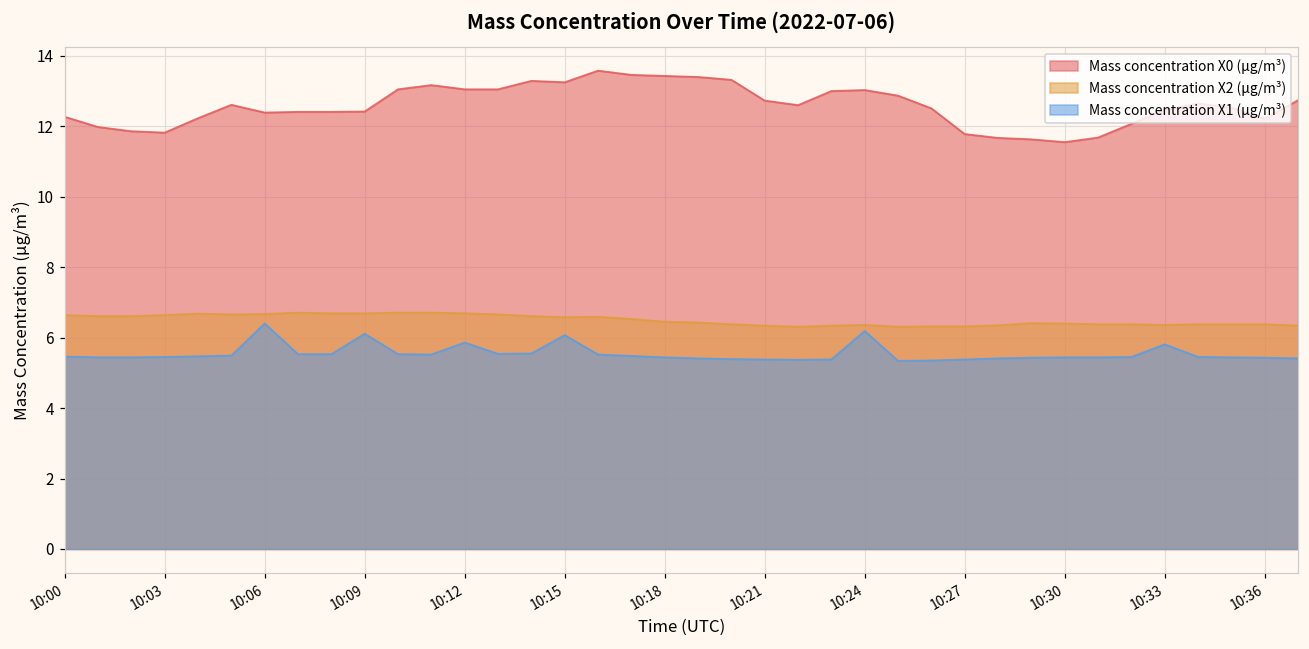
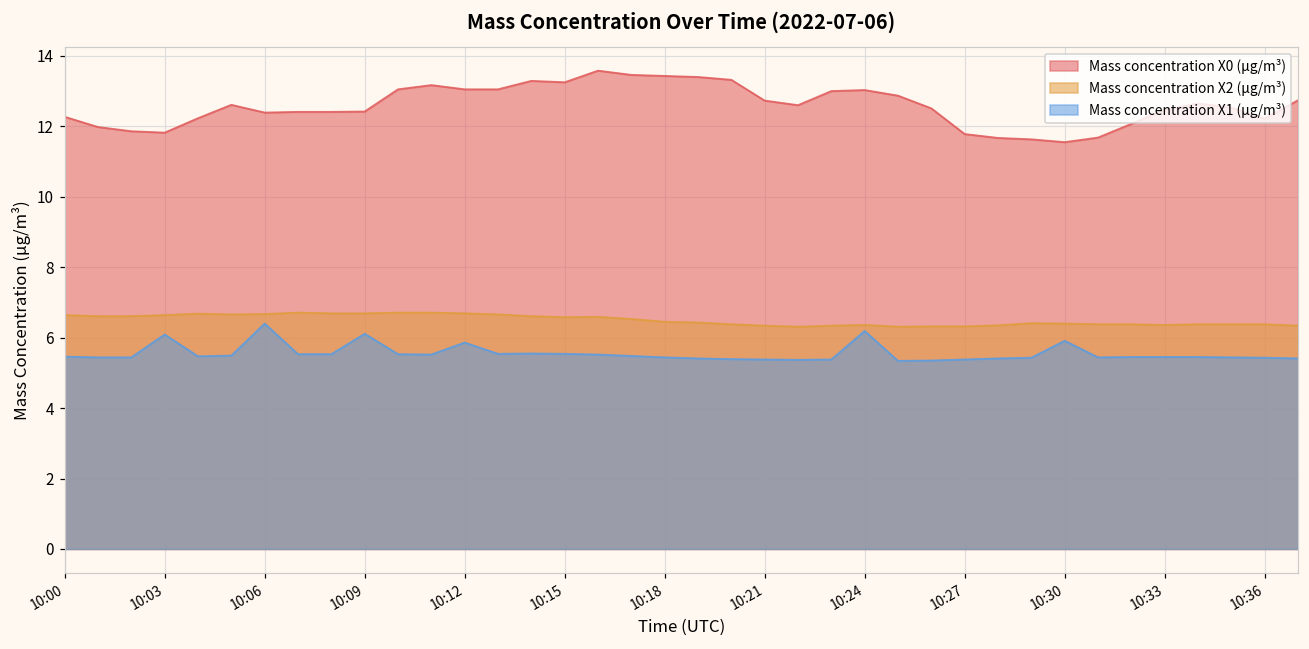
Mass concentration X1 (μg/m³), 10:03: 5.5 -> 6.1
Mass concentration X1 (μg/m³), 10:15: 6.1 -> 5.5
Mass concentration X1 (μg/m³), 10:30: 5.4 -> 5.9
Mass concentration X1 (μg/m³), 10:33: 5.8 -> 5.5
